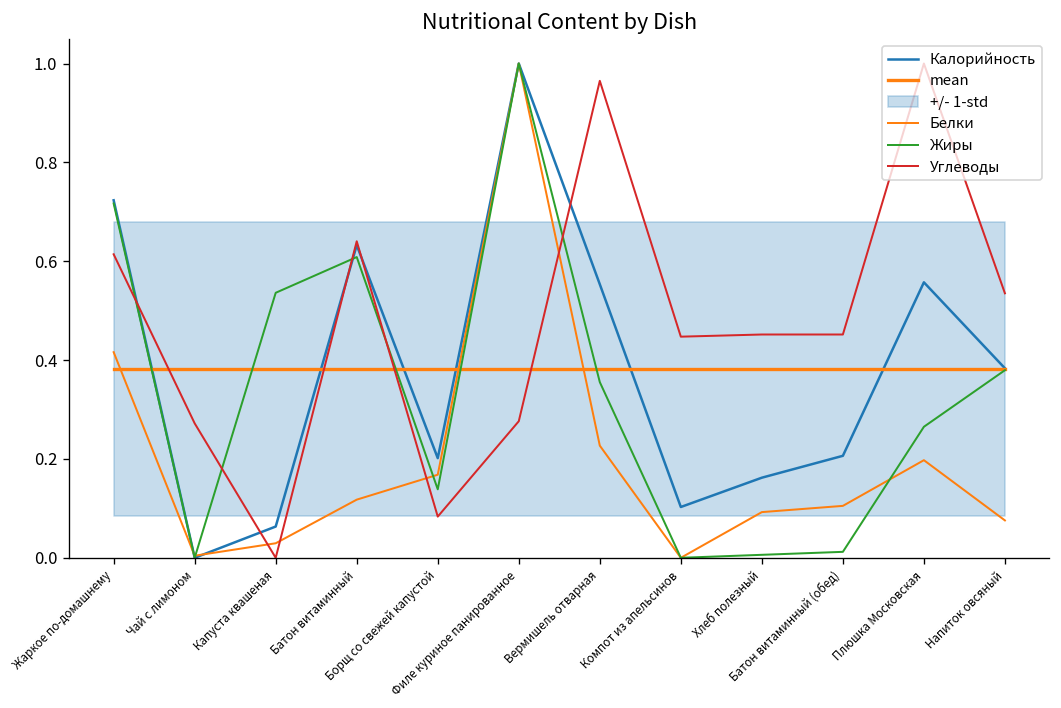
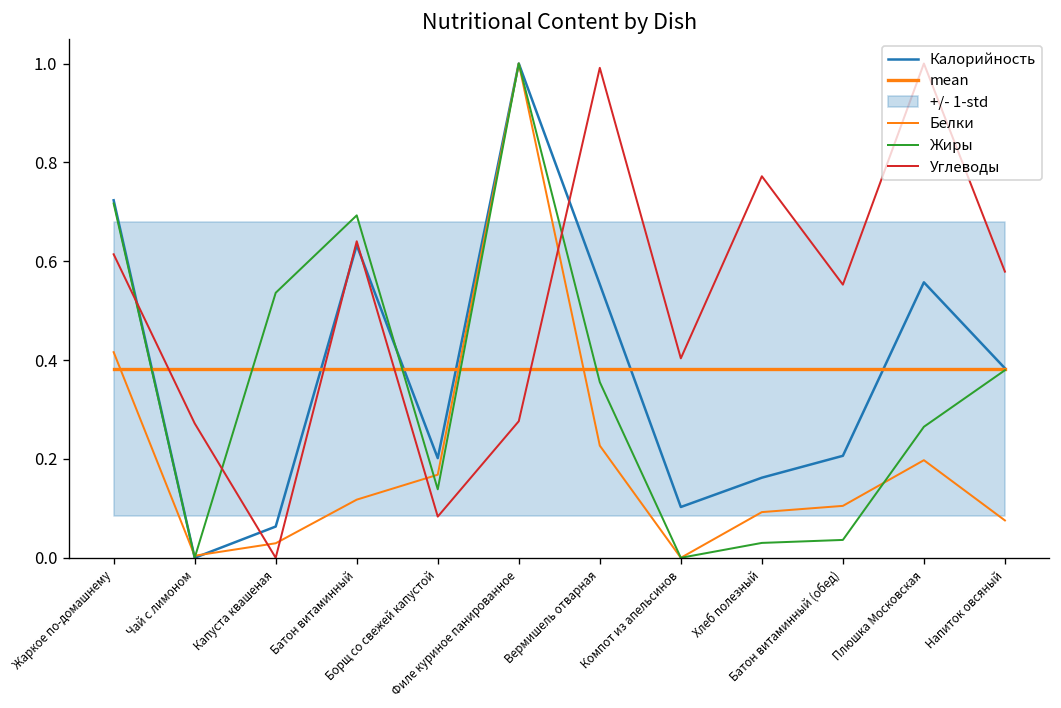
Жиры, Батон витаминный: 0.61 -> 0.69
Углеводы, Вермишель отварная: 0.96 -> 0.99
Углеводы, Компот из апельсинов: 0.45 -> 0.40
Жиры, Хлеб полезный: 0.01 -> 0.03
Углеводы, Хлеб полезный: 0.45 -> 0.77
Жиры, Батон витаминный (обед): 0.01 -> 0.04
Углеводы, Батон витаминный (обед): 0.45 -> 0.55
Углеводы, Напиток овсяный: 0.54 -> 0.58
